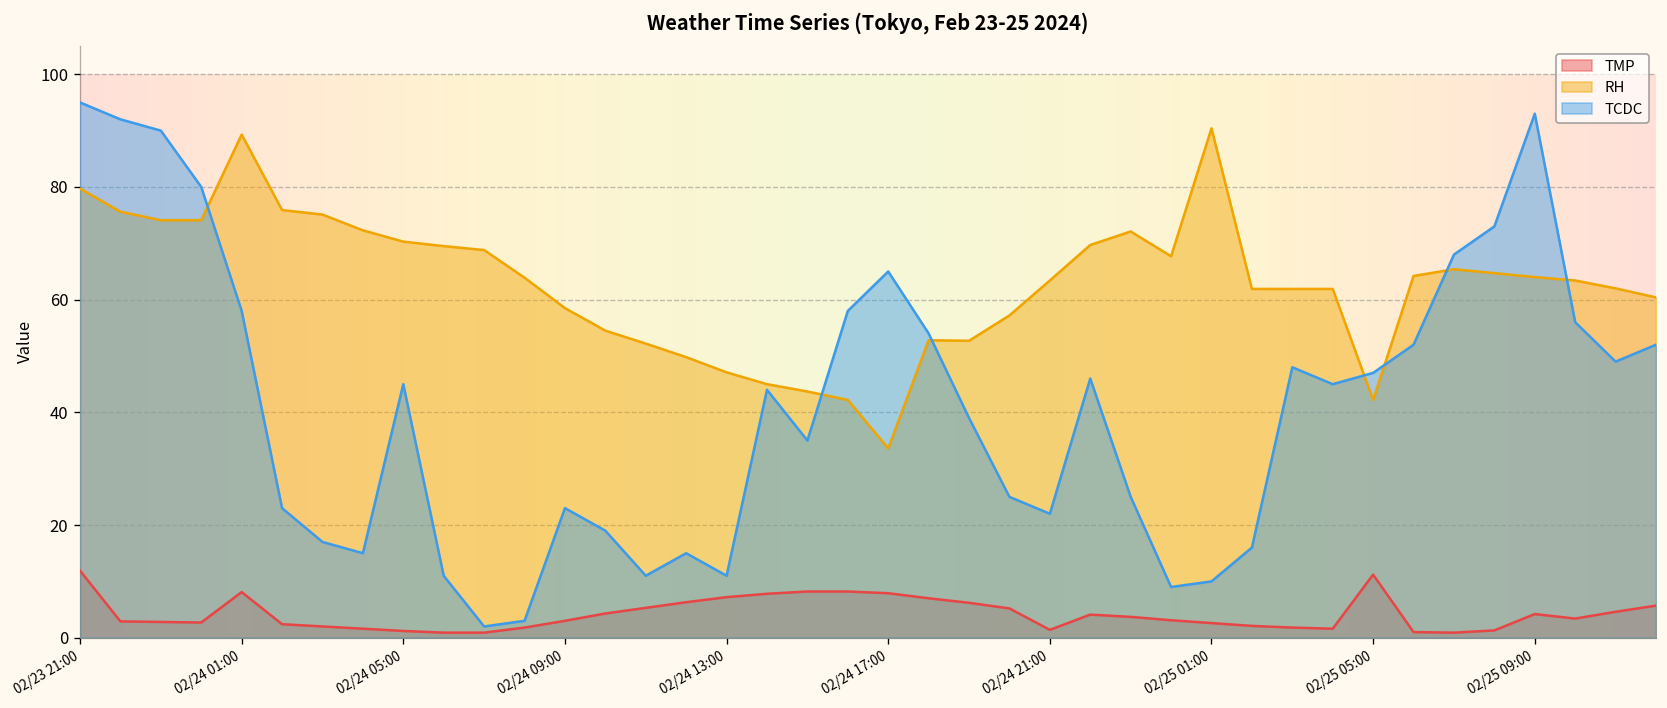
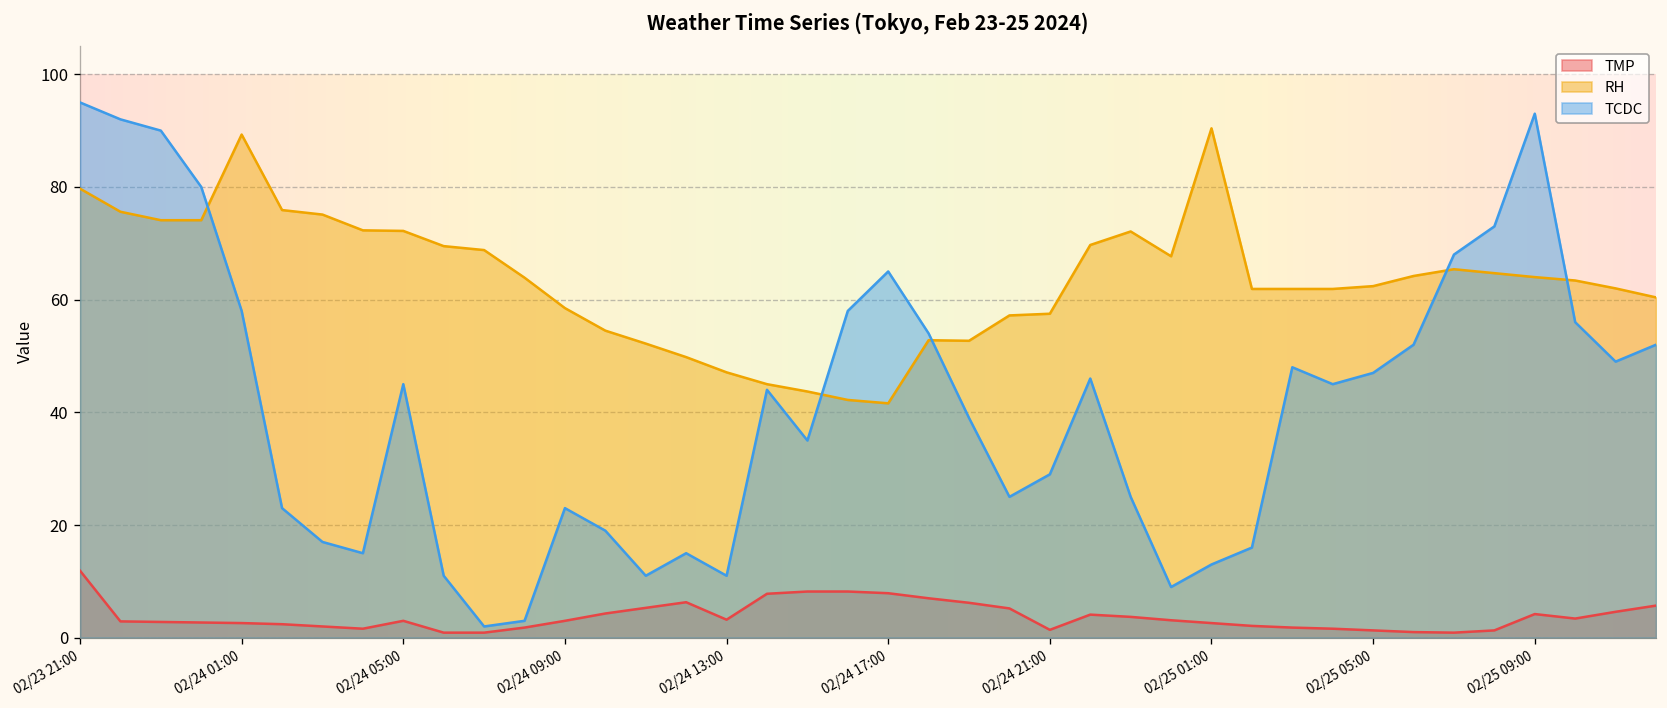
TMP, 02/24 01:00: 8 -> 3
TMP, 02/24 05:00: 1 -> 3
RH, 02/24 05:00: 70 -> 72
TMP, 02/24 13:00: 7 -> 3
RH, 02/24 17:00: 34 -> 42
RH, 02/24 21:00: 63 -> 58
TCDC, 02/24 21:00: 22 -> 29
TCDC, 02/25 01:00: 10 -> 13
TMP, 02/25 05:00: 11 -> 1
RH, 02/25 05:00: 42 -> 62
